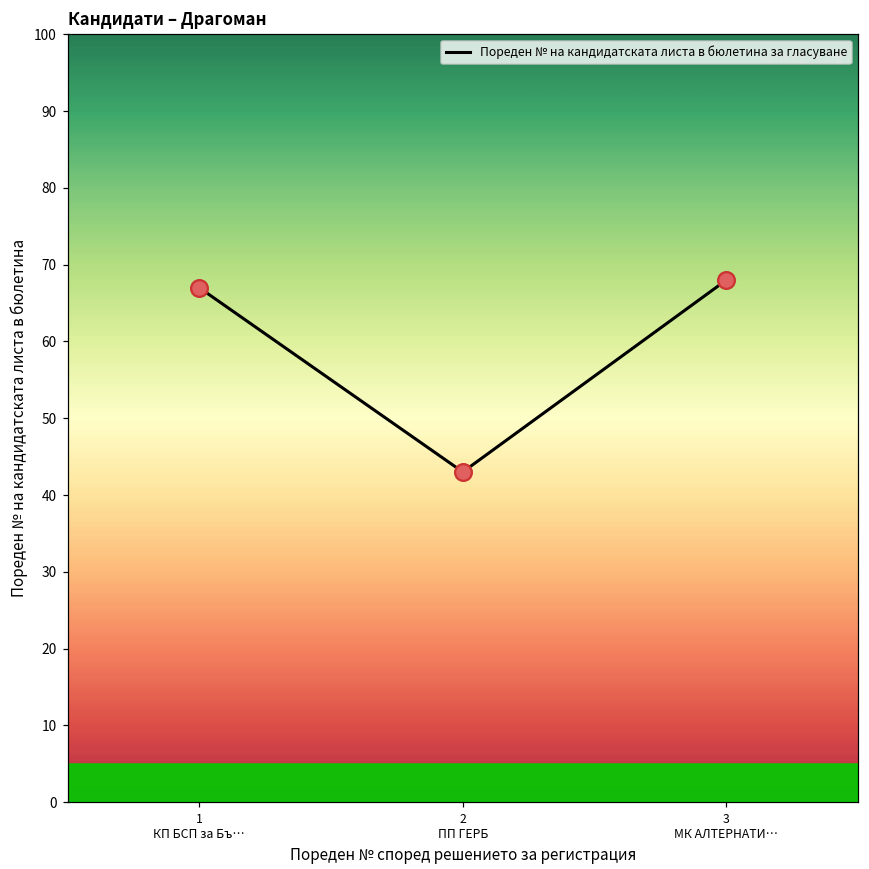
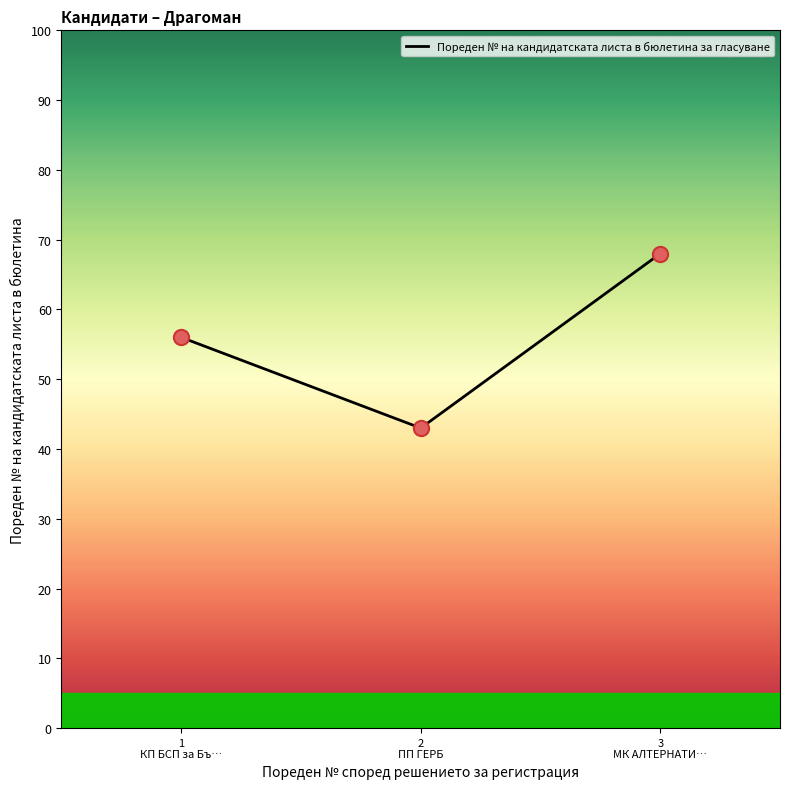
1 КП БСП за Бъ…: 67 -> 56
